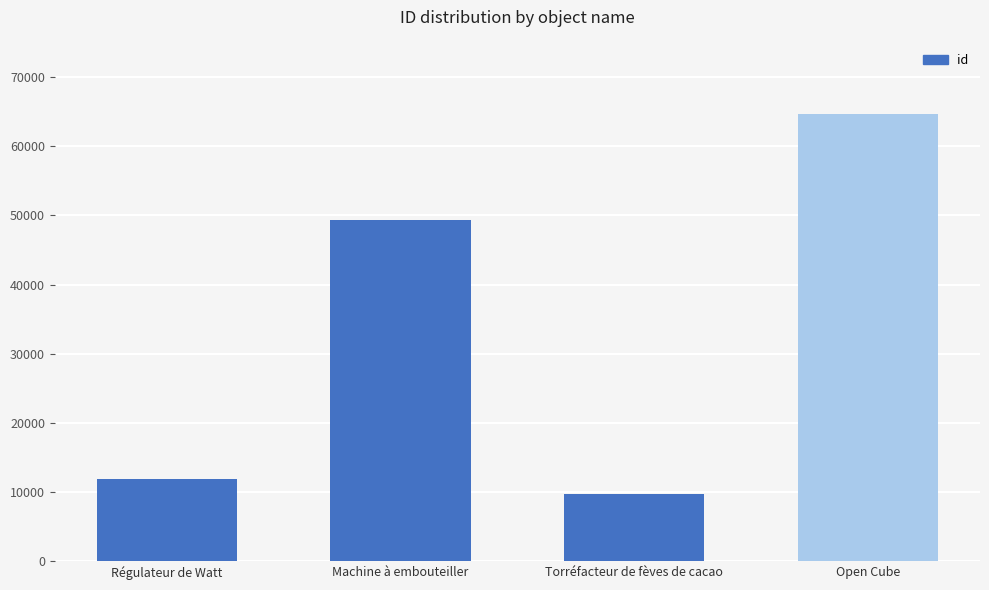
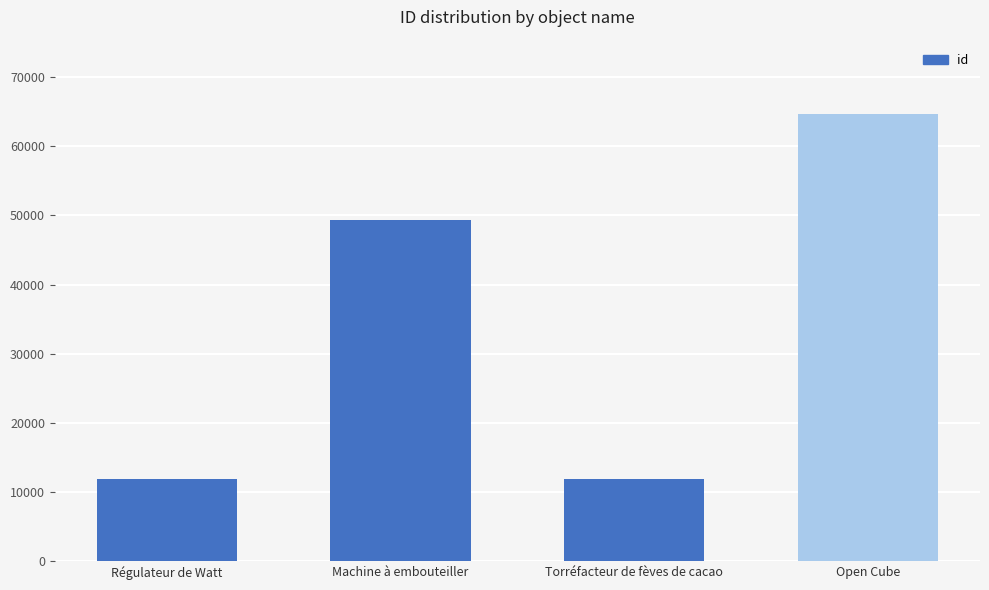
Torréfacteur de fèves de cacao: 10000 -> 12000
